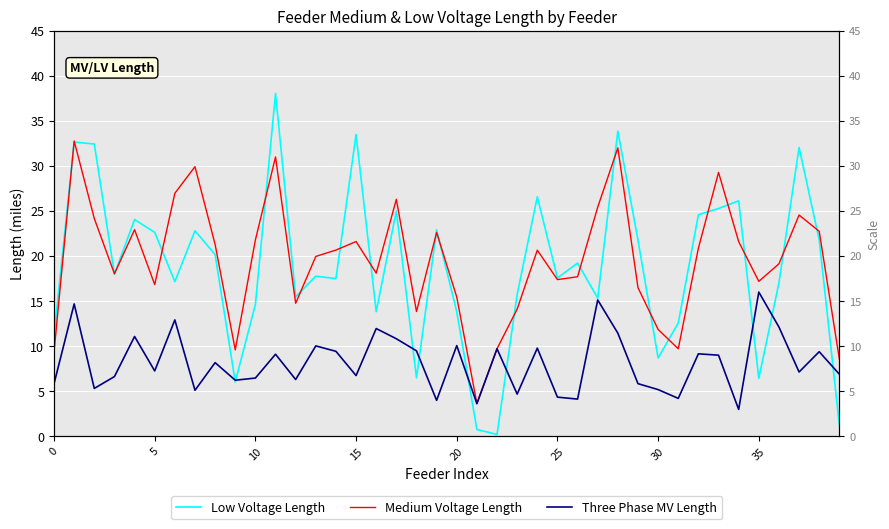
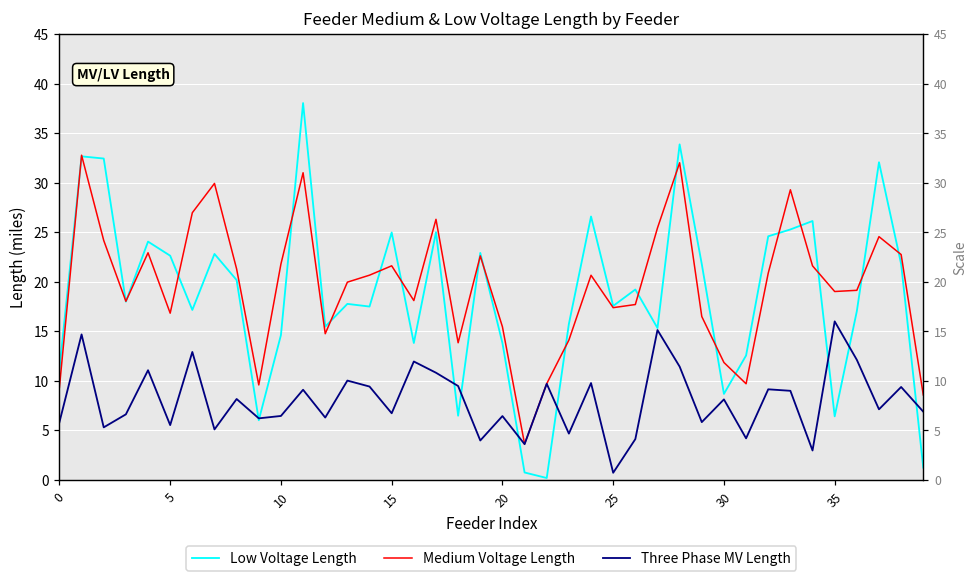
Three Phase MV Length, 5: 7 -> 6
Low Voltage Length, 15: 33 -> 25
Three Phase MV Length, 20: 10 -> 6
Three Phase MV Length, 25: 4 -> 1
Three Phase MV Length, 30: 5 -> 8
Medium Voltage Length, 35: 17 -> 19
